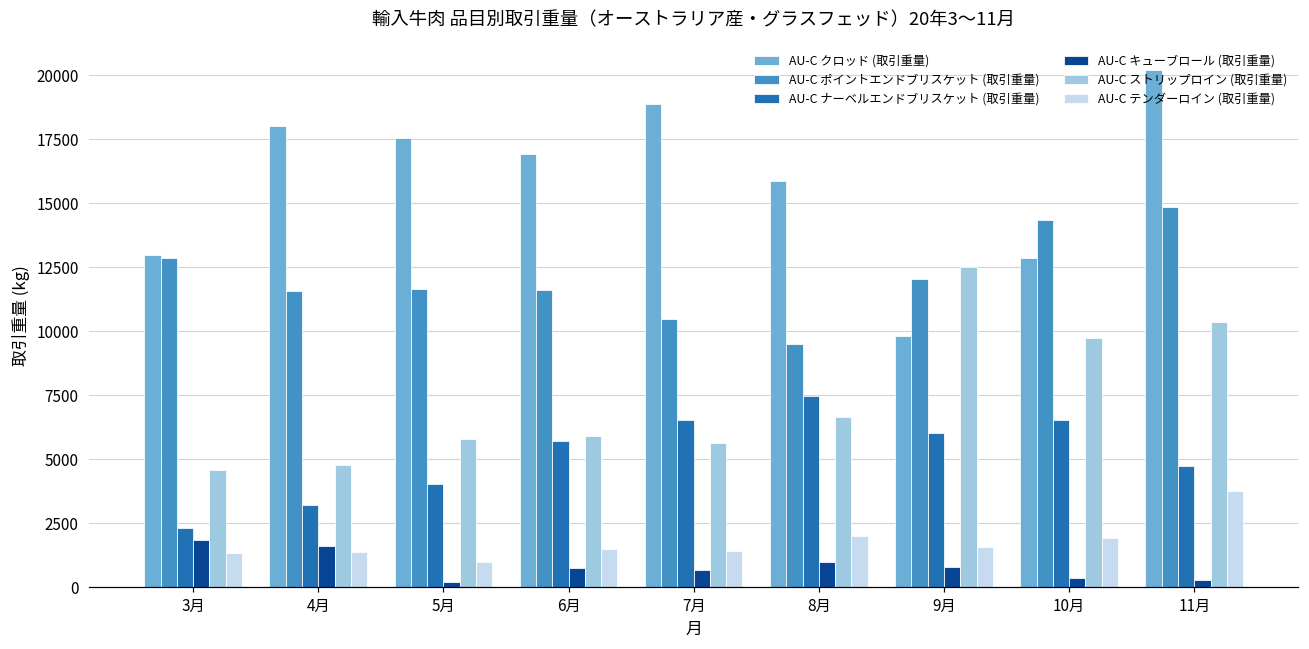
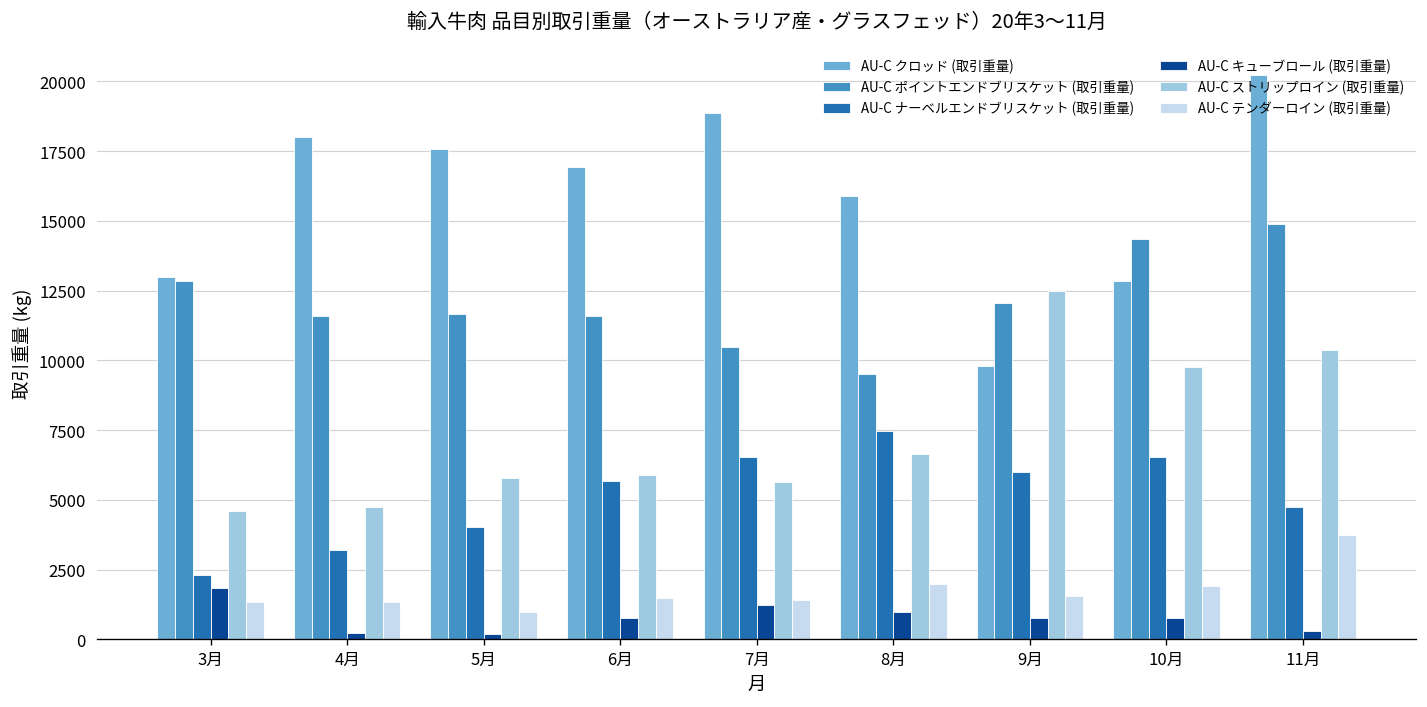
AU-C キューブロール (取引重量), 4月: 1600 -> 200
AU-C キューブロール (取引重量), 7月: 700 -> 1200
AU-C キューブロール (取引重量), 10月: 400 -> 800
